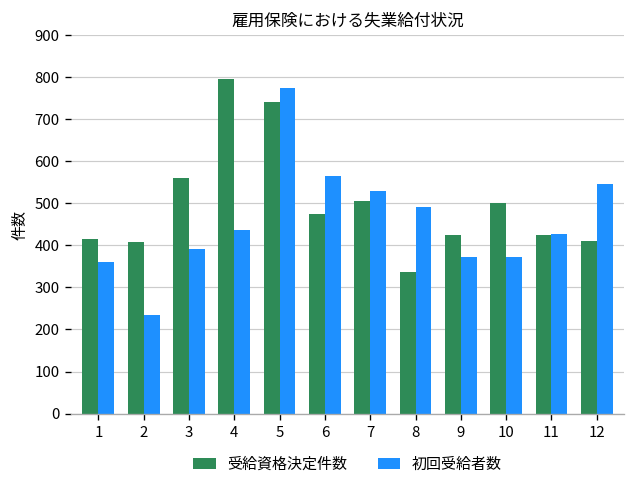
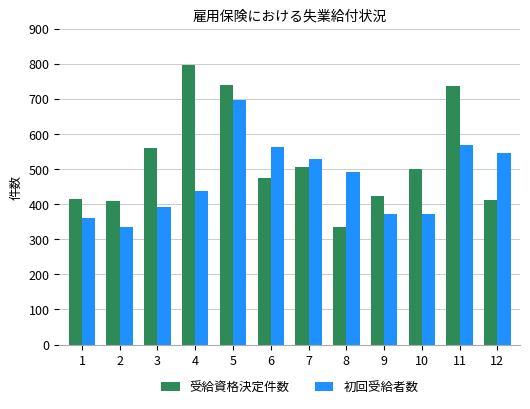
初回受給者数, 2: 230 -> 340
初回受給者数, 5: 780 -> 700
受給資格決定件数, 11: 420 -> 740
初回受給者数, 11: 430 -> 570
